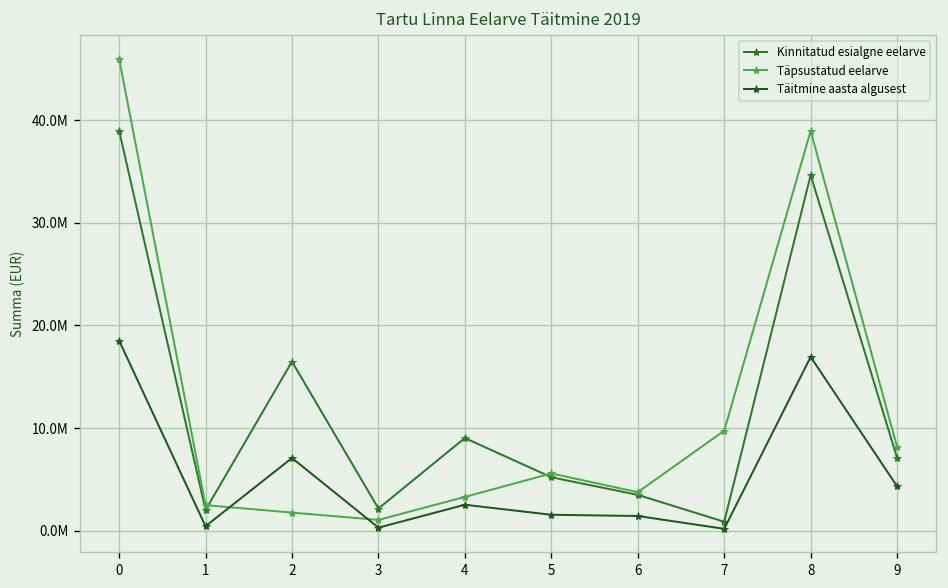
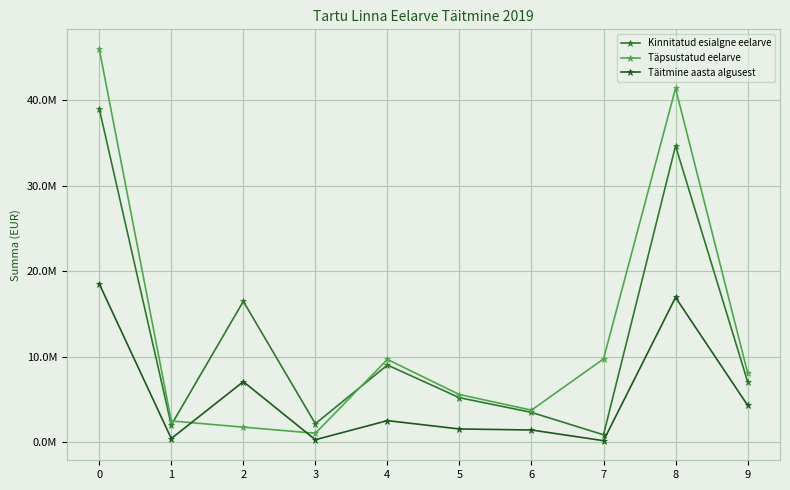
Täpsustatud eelarve, 4: 3000000 -> 10000000
Täpsustatud eelarve, 8: 39000000 -> 41000000
